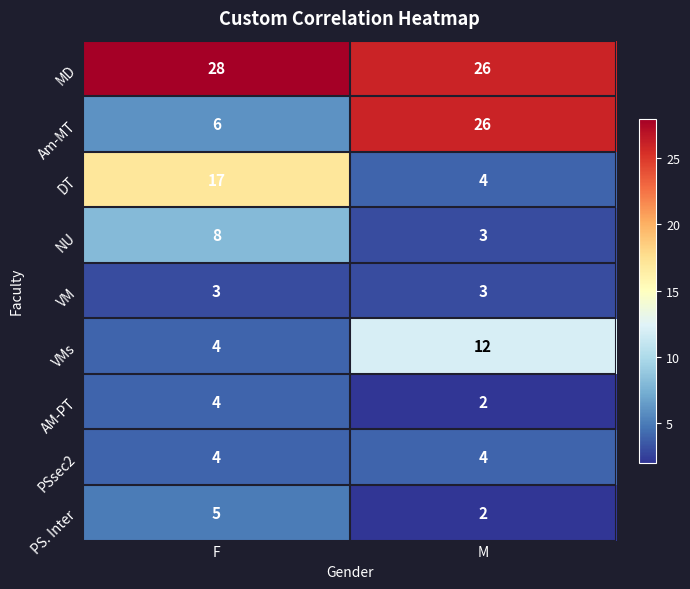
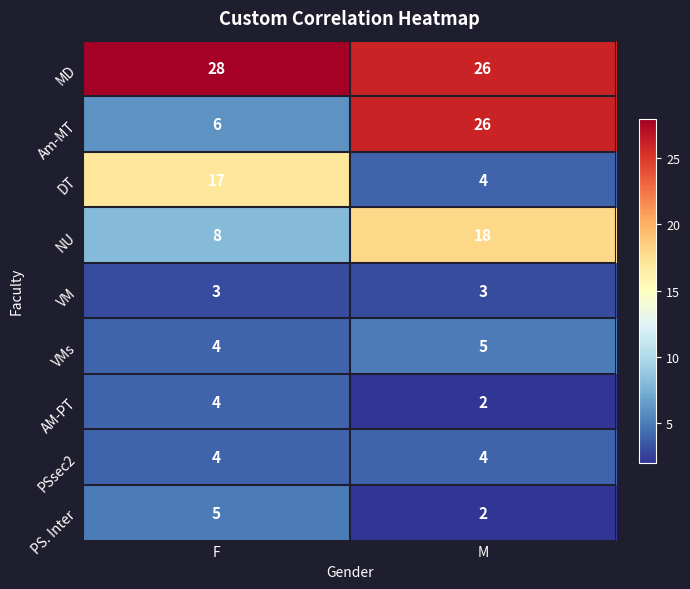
NU, M: 3 -> 18
VMs, M: 12 -> 5
